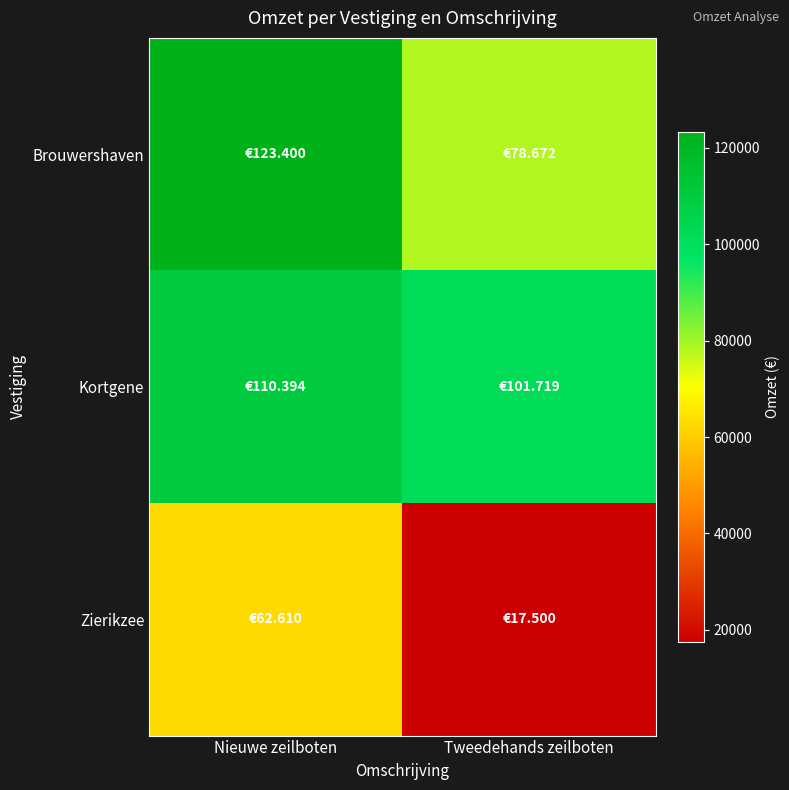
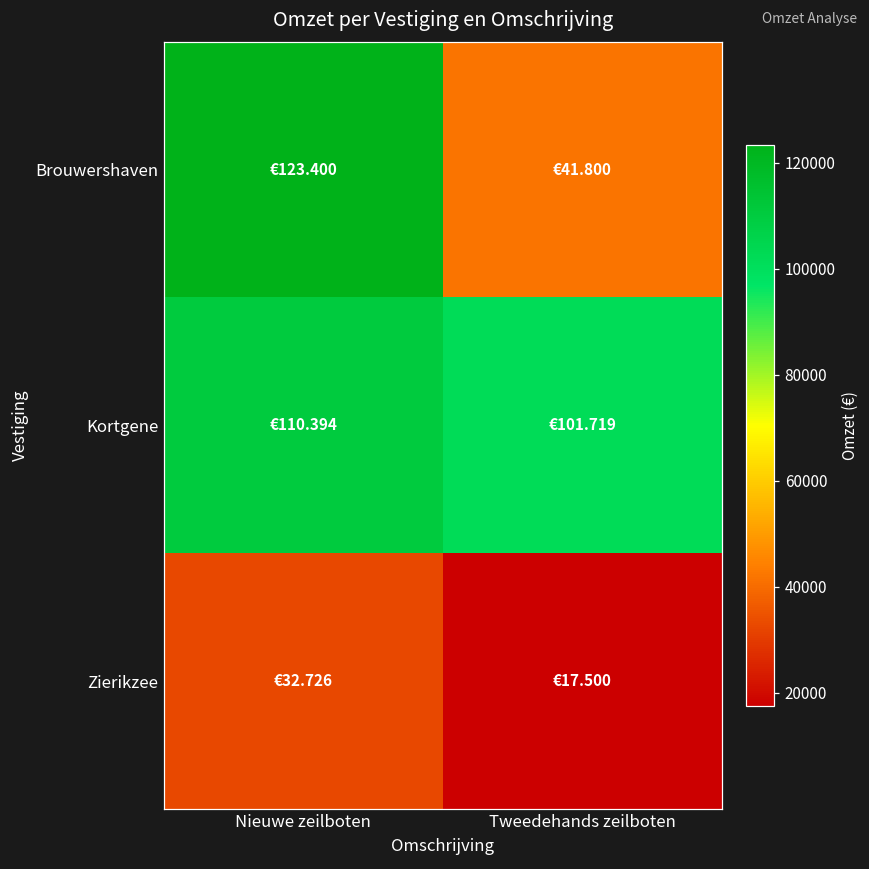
Brouwershaven, Tweedehands zeilboten: €78.672 -> €41.800
Zierikzee, Nieuwe zeilboten: €62.610 -> €32.726
